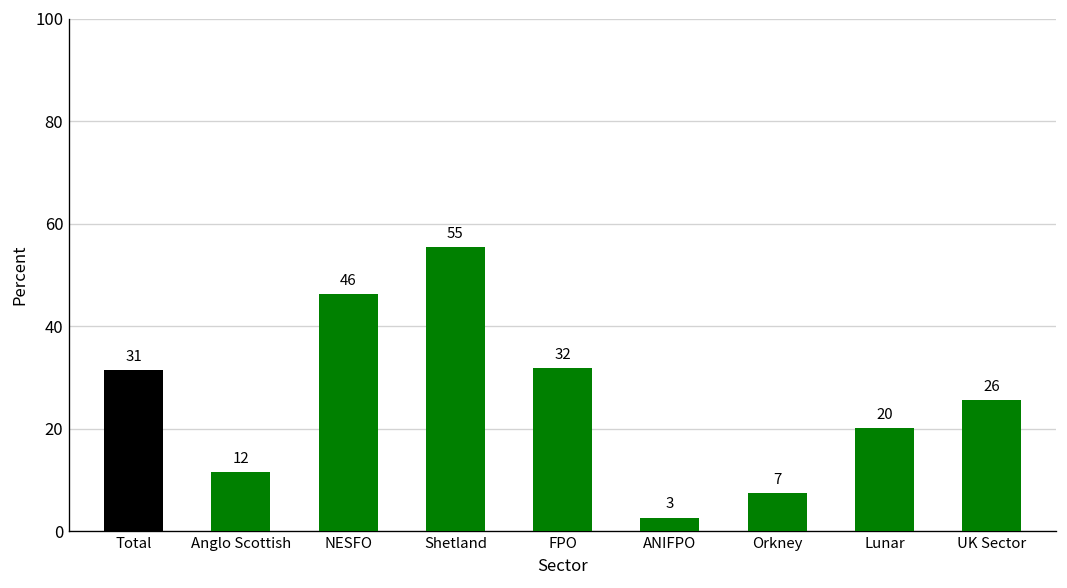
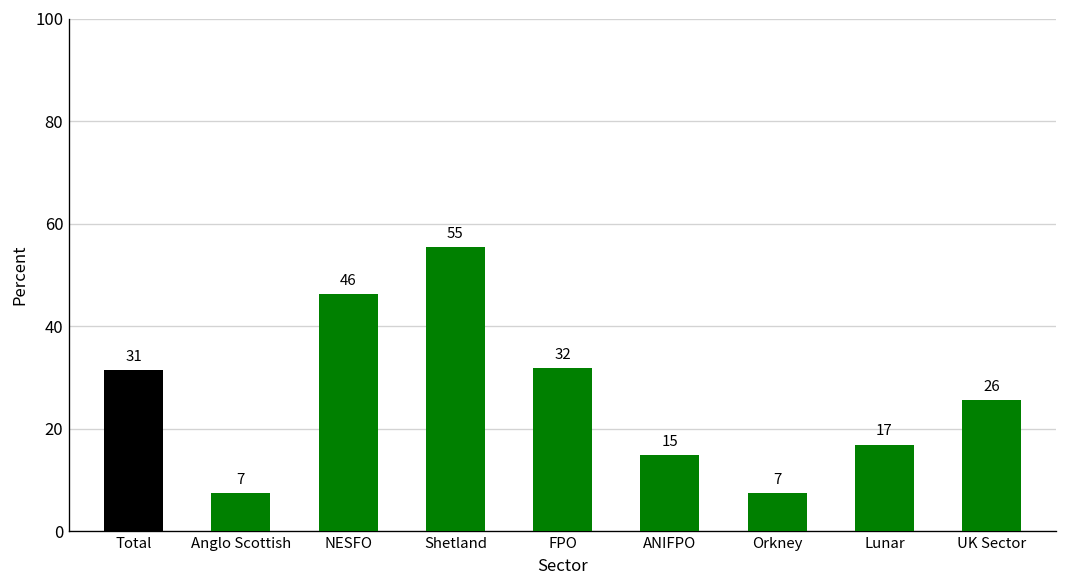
Anglo Scottish: 12 -> 7
ANIFPO: 3 -> 15
Lunar: 20 -> 17
